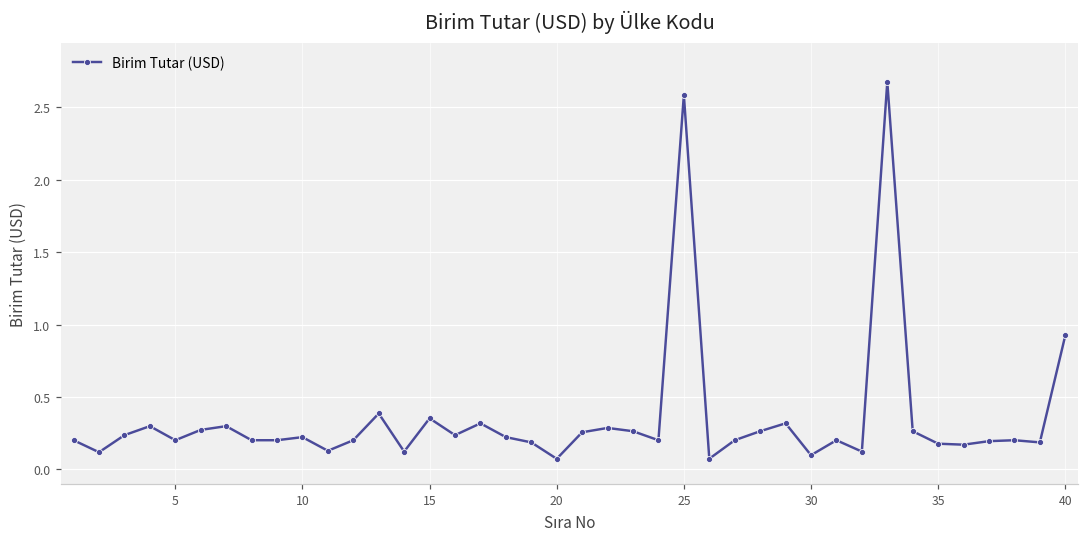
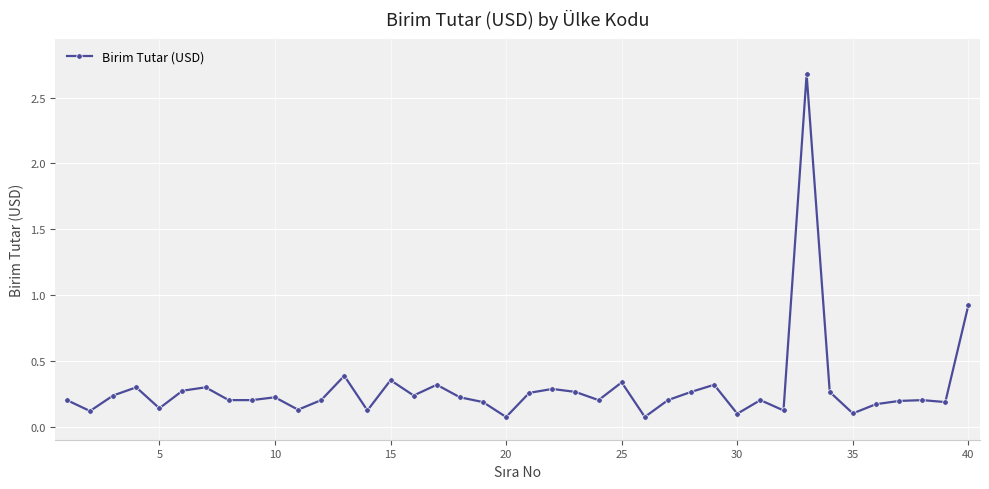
5: 0.20 -> 0.14
25: 2.59 -> 0.34
35: 0.18 -> 0.10
